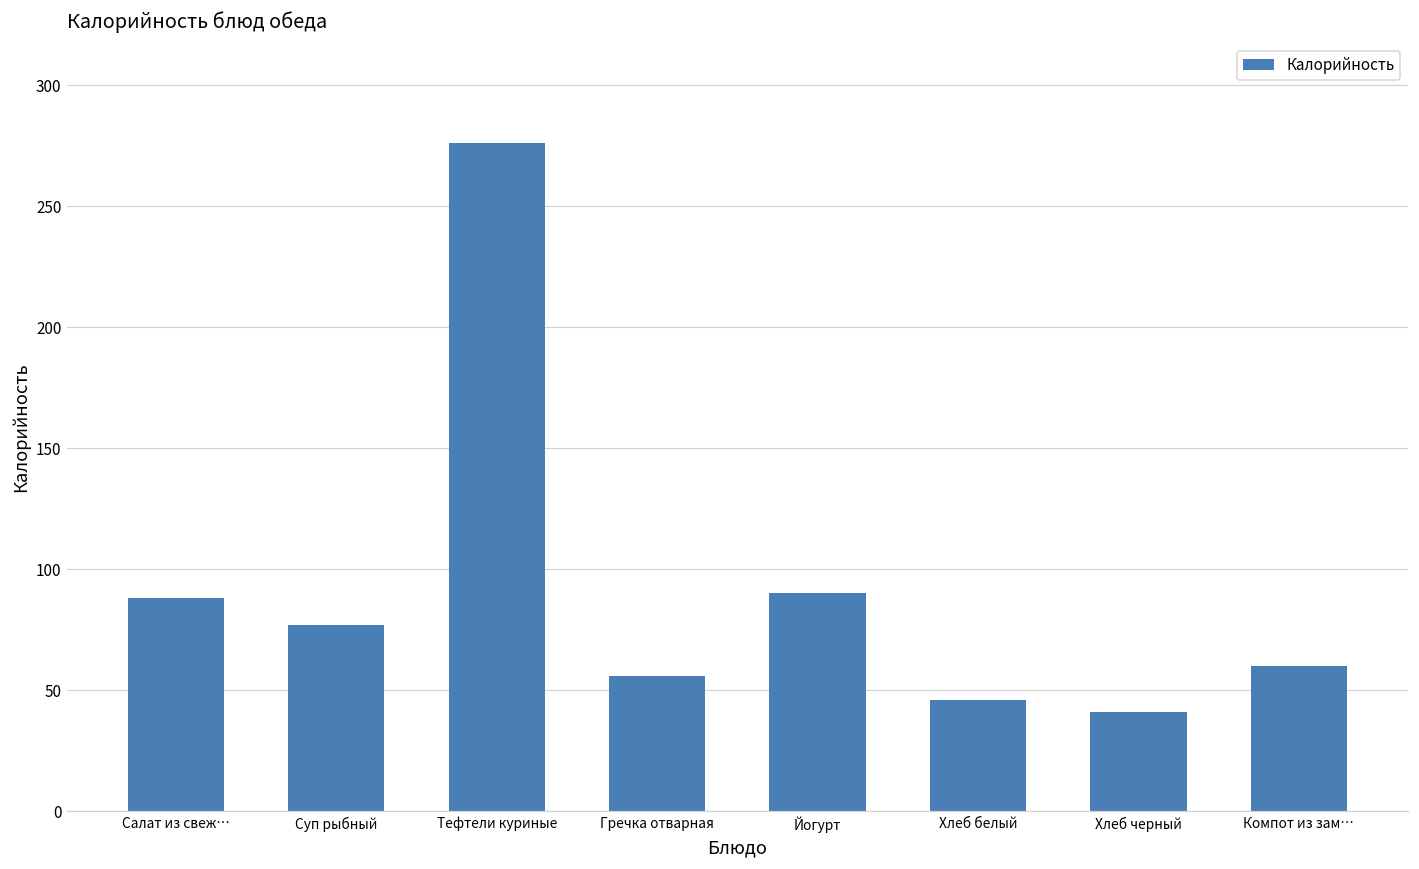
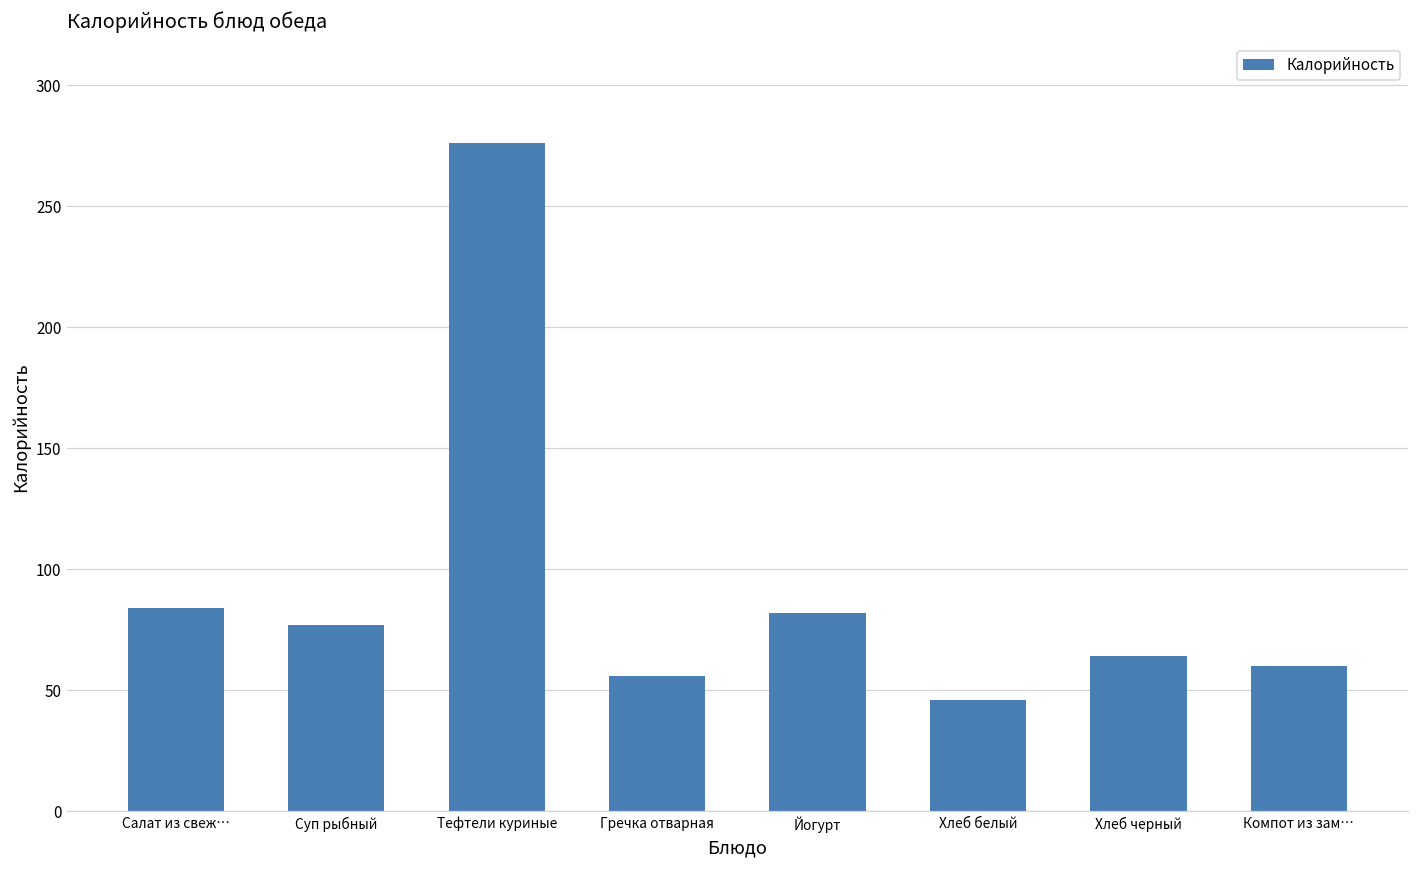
Салат из свеж…: 88 -> 84
Йогурт: 90 -> 82
Хлеб черный: 41 -> 64
